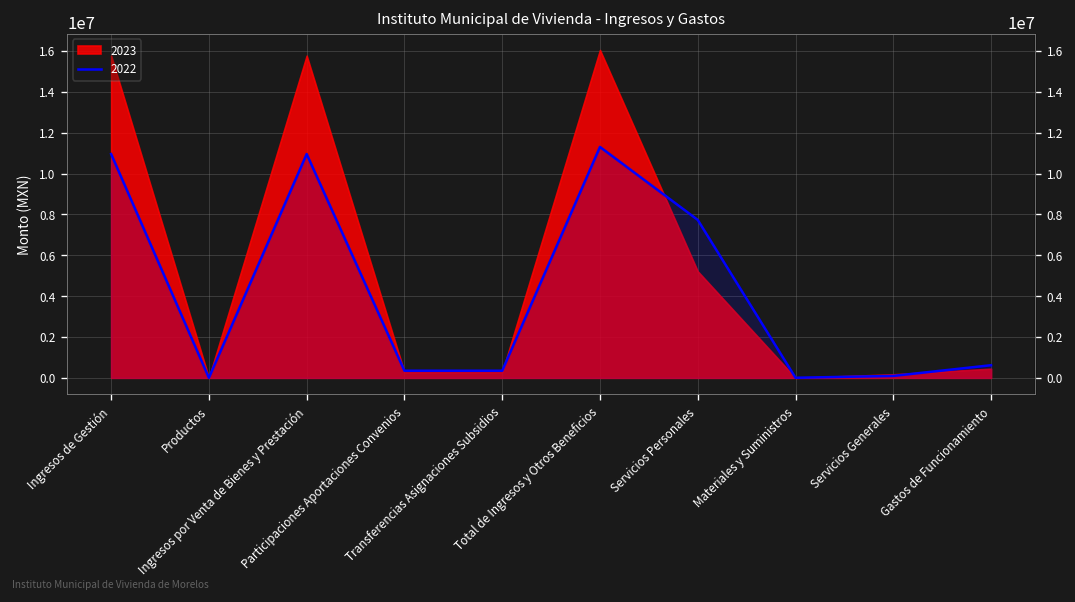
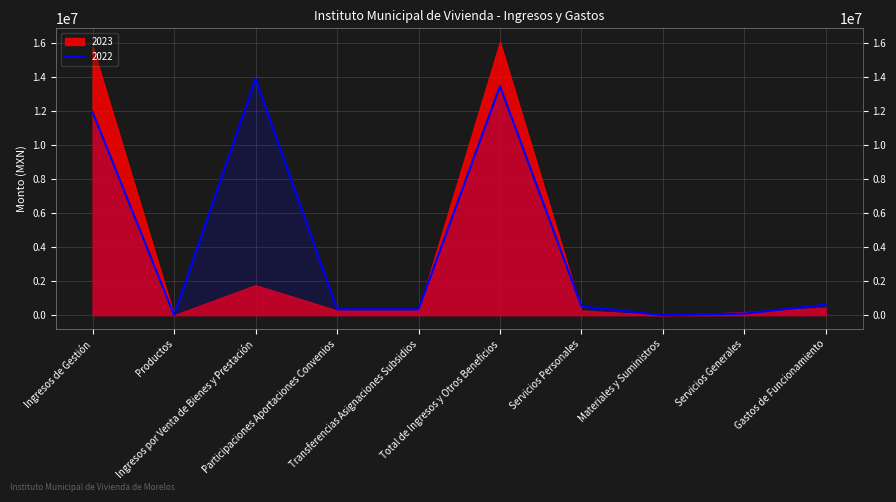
2022, Ingresos de Gestión: 11000000 -> 11900000
2022, Ingresos por Venta de Bienes y Prestación: 11000000 -> 13900000
2023, Ingresos por Venta de Bienes y Prestación: 15800000 -> 1800000
2022, Total de Ingresos y Otros Beneficios: 11300000 -> 13500000
2022, Servicios Personales: 7700000 -> 500000
2023, Servicios Personales: 5200000 -> 300000
